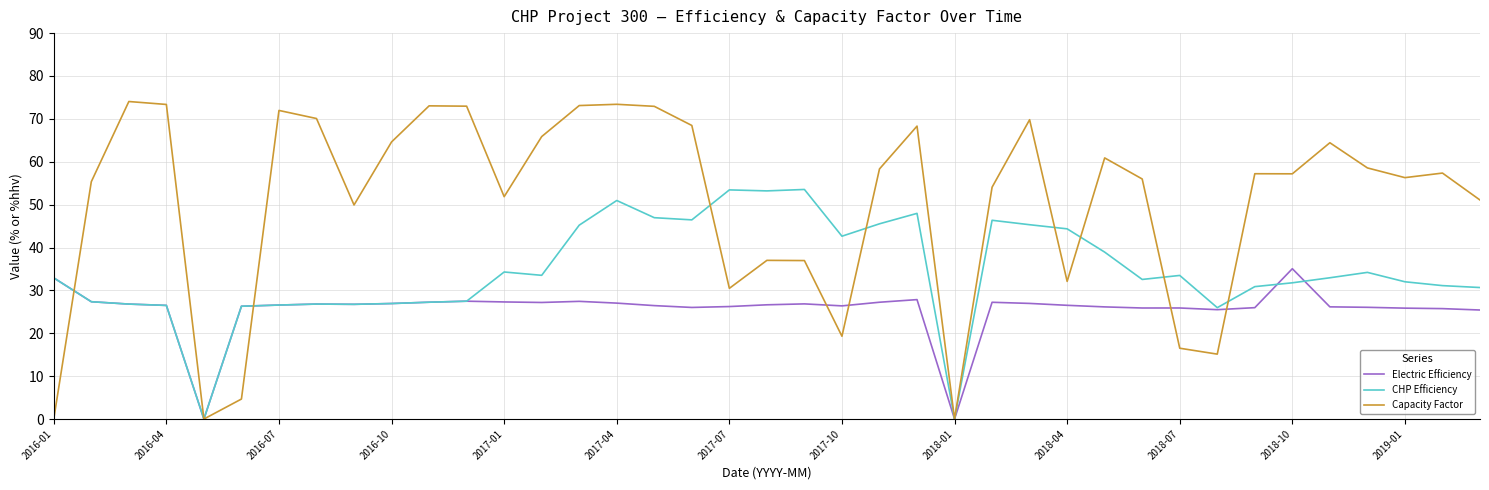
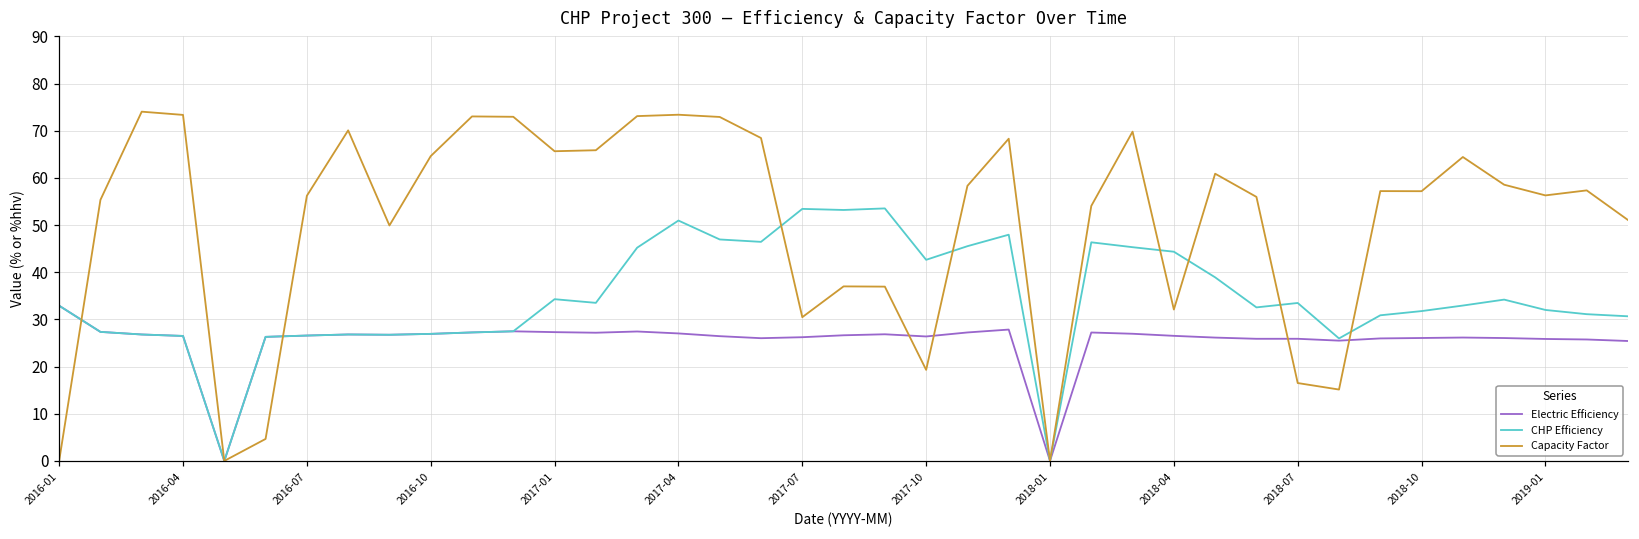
Capacity Factor, 2016-07: 72 -> 56
Capacity Factor, 2017-01: 52 -> 66
Electric Efficiency, 2018-10: 35 -> 26
